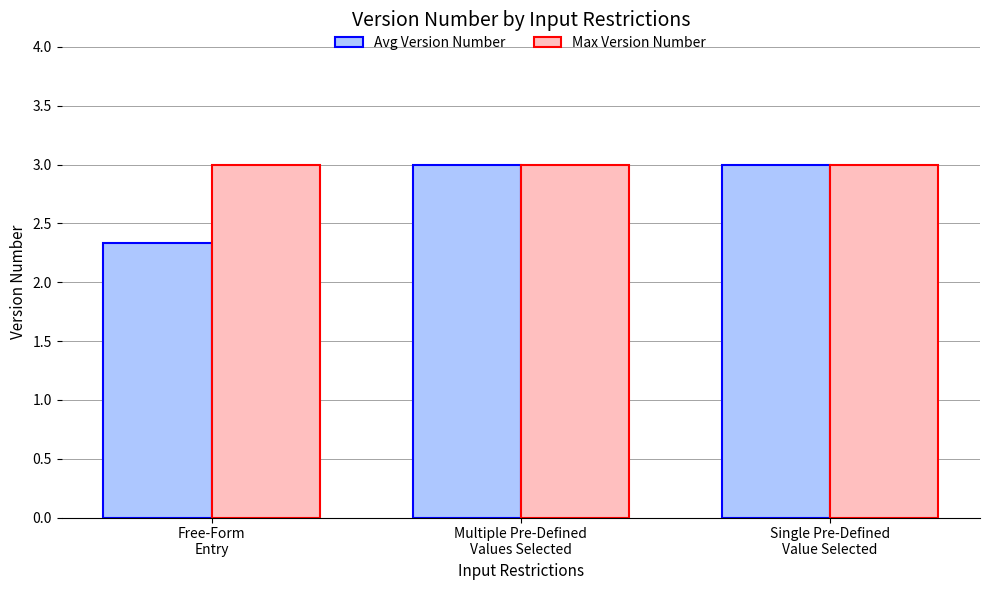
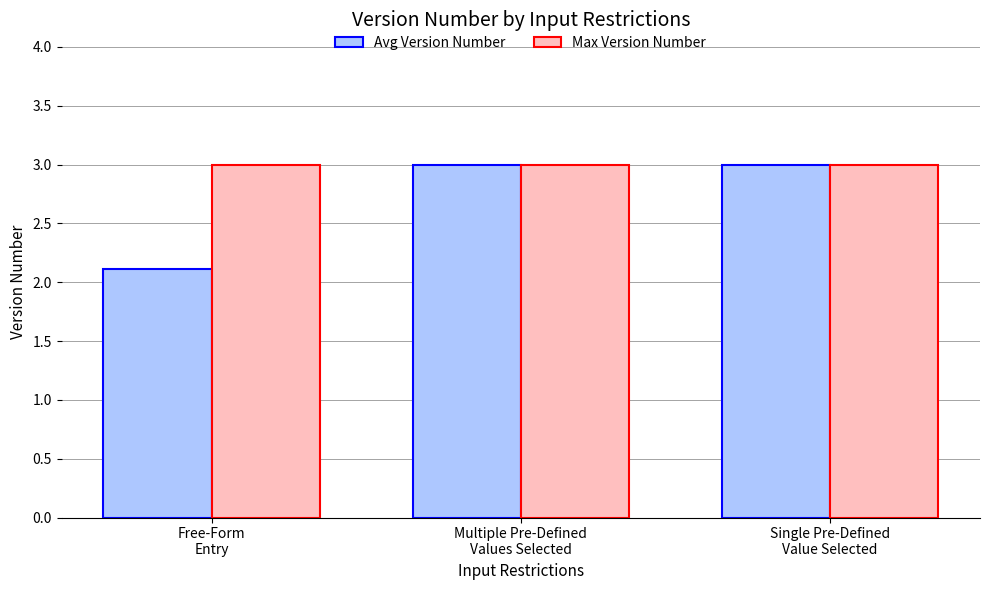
Avg Version Number, Free-Form Entry: 2.33 -> 2.11
